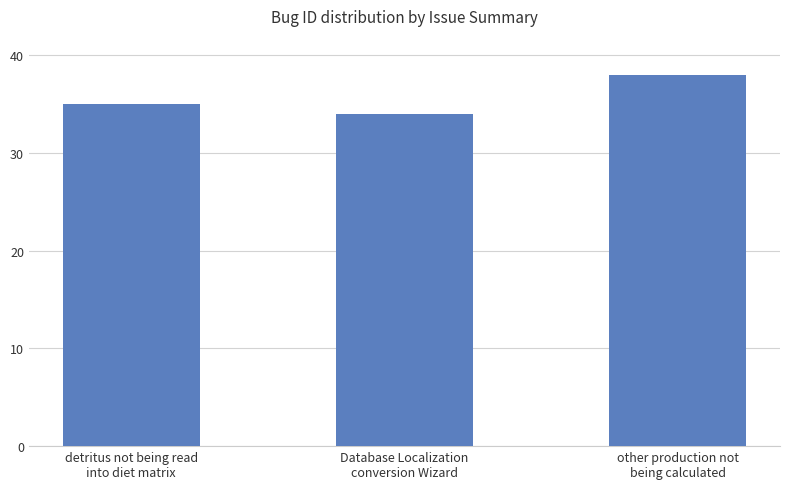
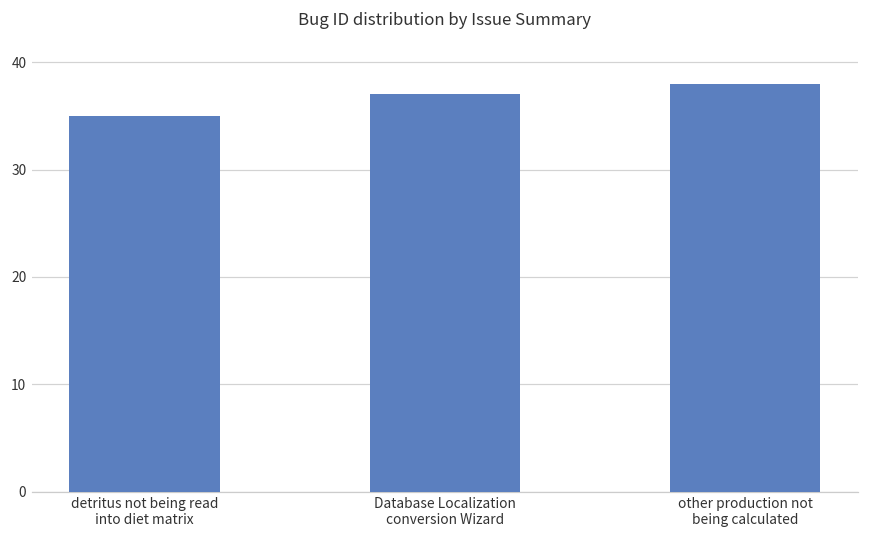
Database Localization conversion Wizard: 34 -> 37
